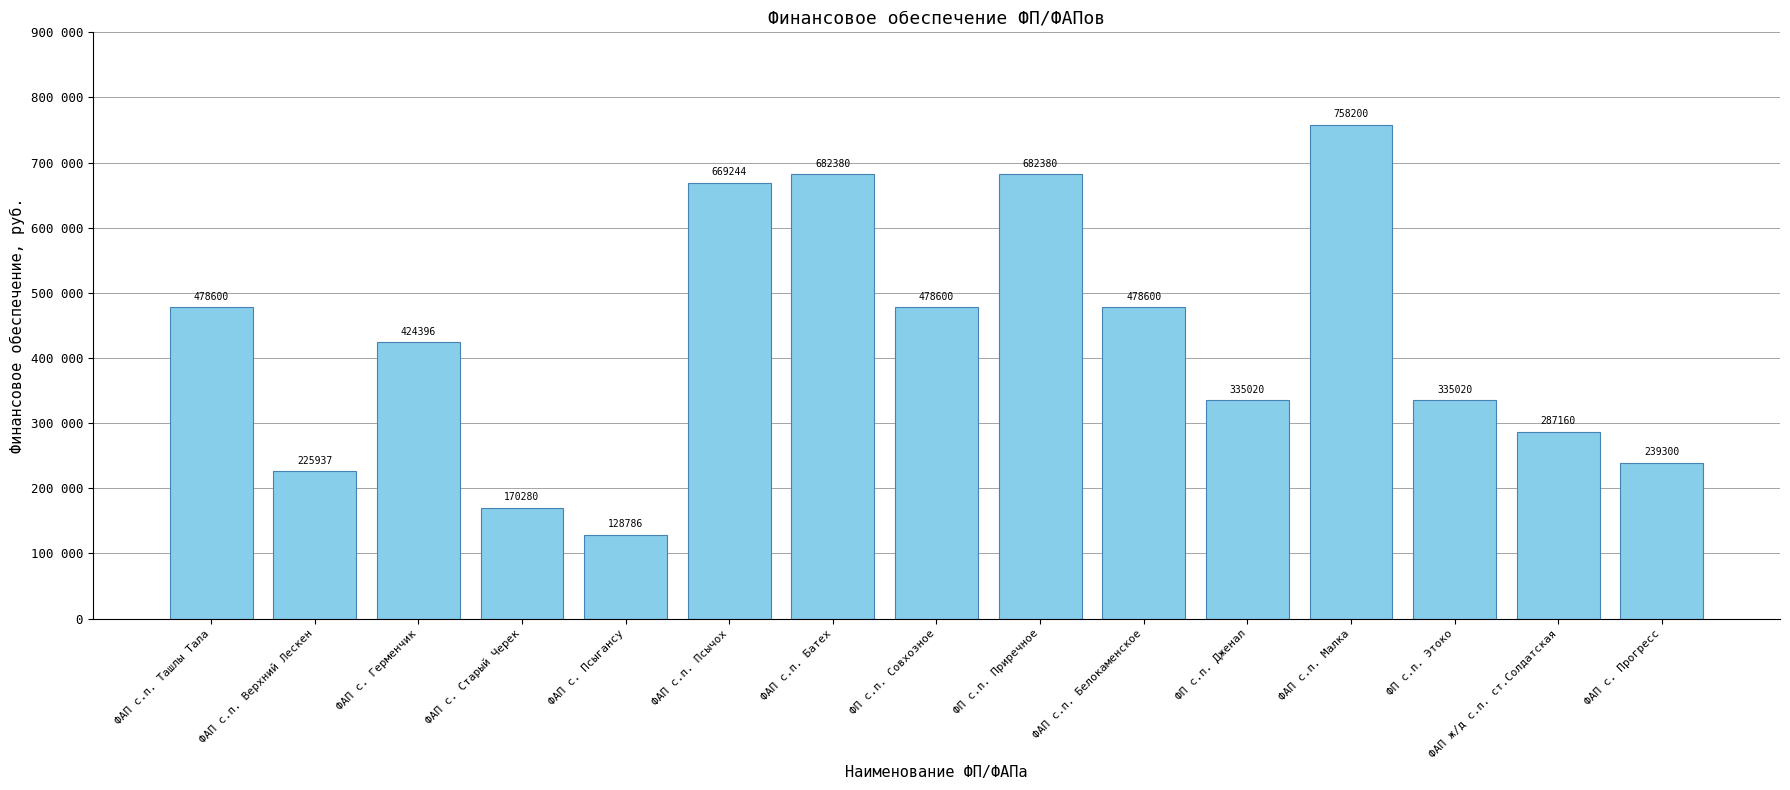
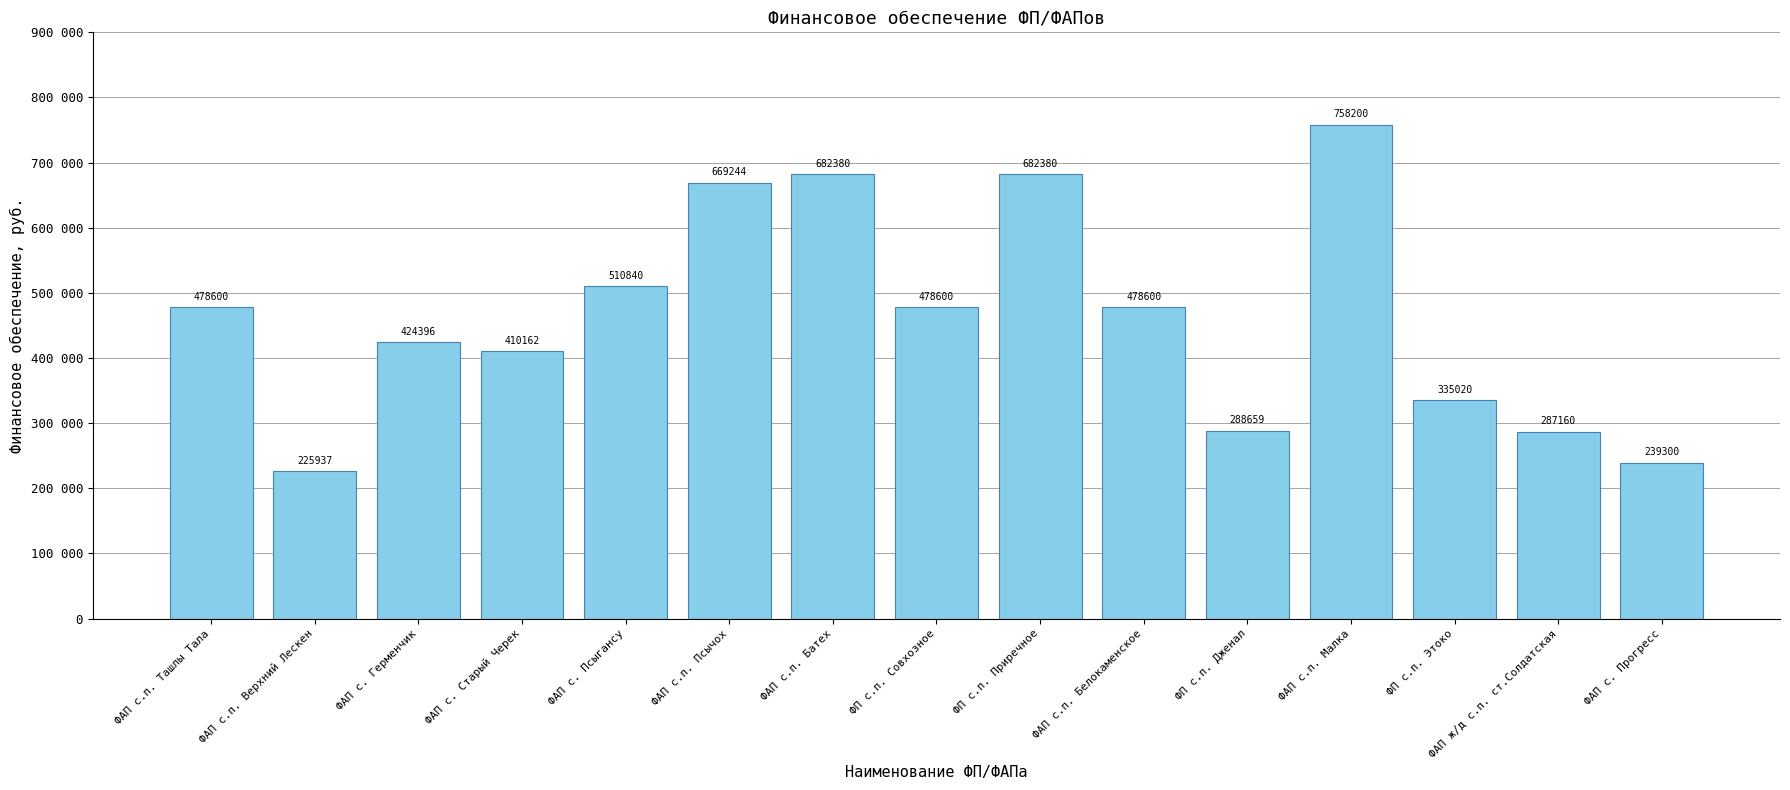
ФАП с. Старый Черек: 170280 -> 410162
ФАП с. Псыгансу: 128786 -> 510840
ФП с.п. Дженал: 335020 -> 288659
